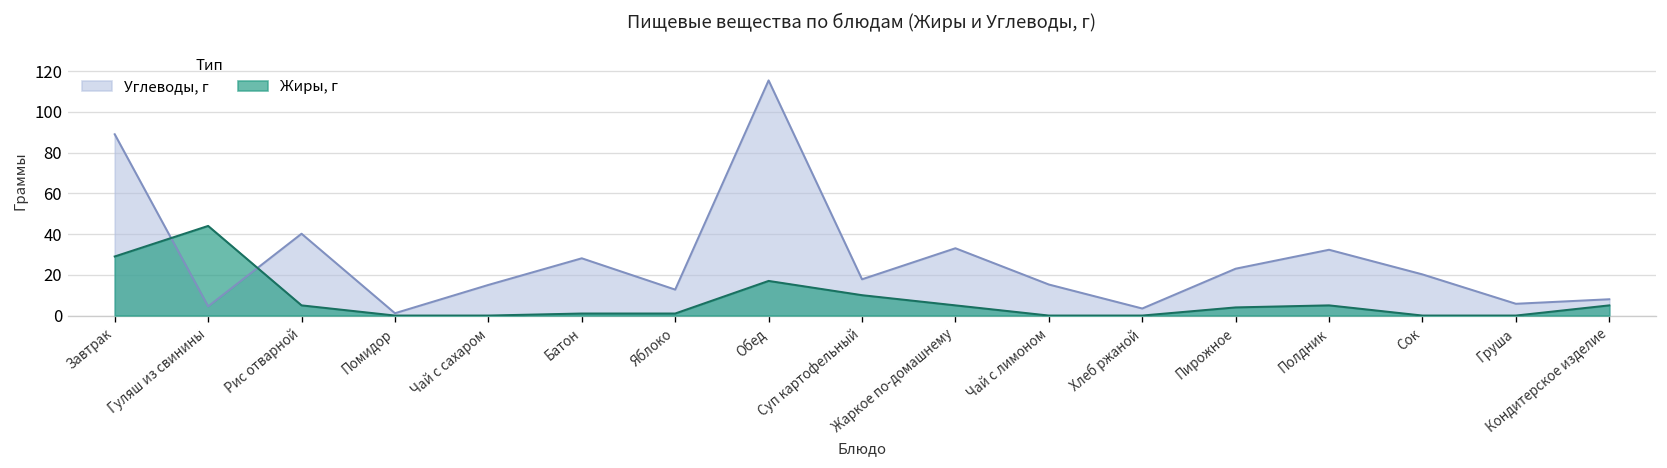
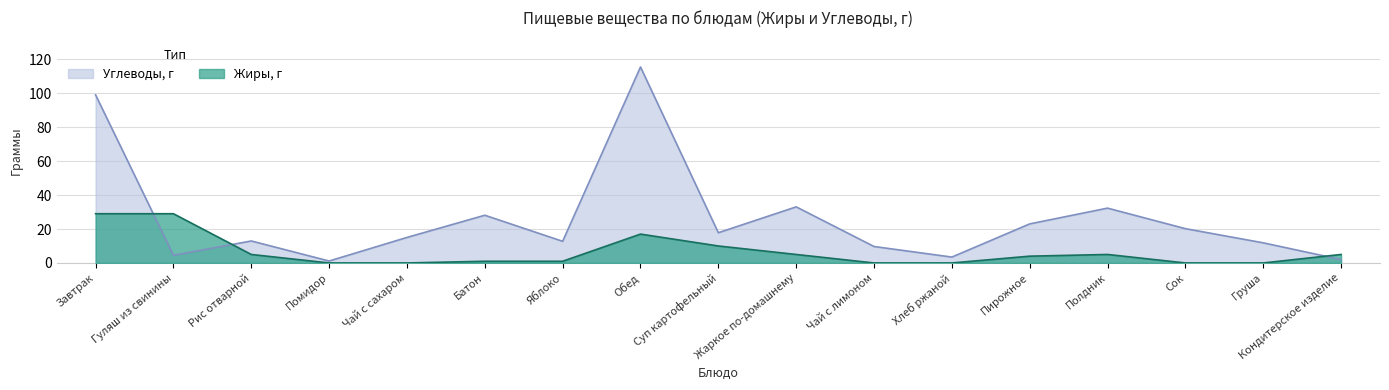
Углеводы, г, Завтрак: 89 -> 99
Жиры, г, Гуляш из свинины: 44 -> 29
Углеводы, г, Рис отварной: 40 -> 13
Углеводы, г, Чай с лимоном: 15 -> 10
Углеводы, г, Груша: 6 -> 12
Углеводы, г, Кондитерское изделие: 8 -> 2
